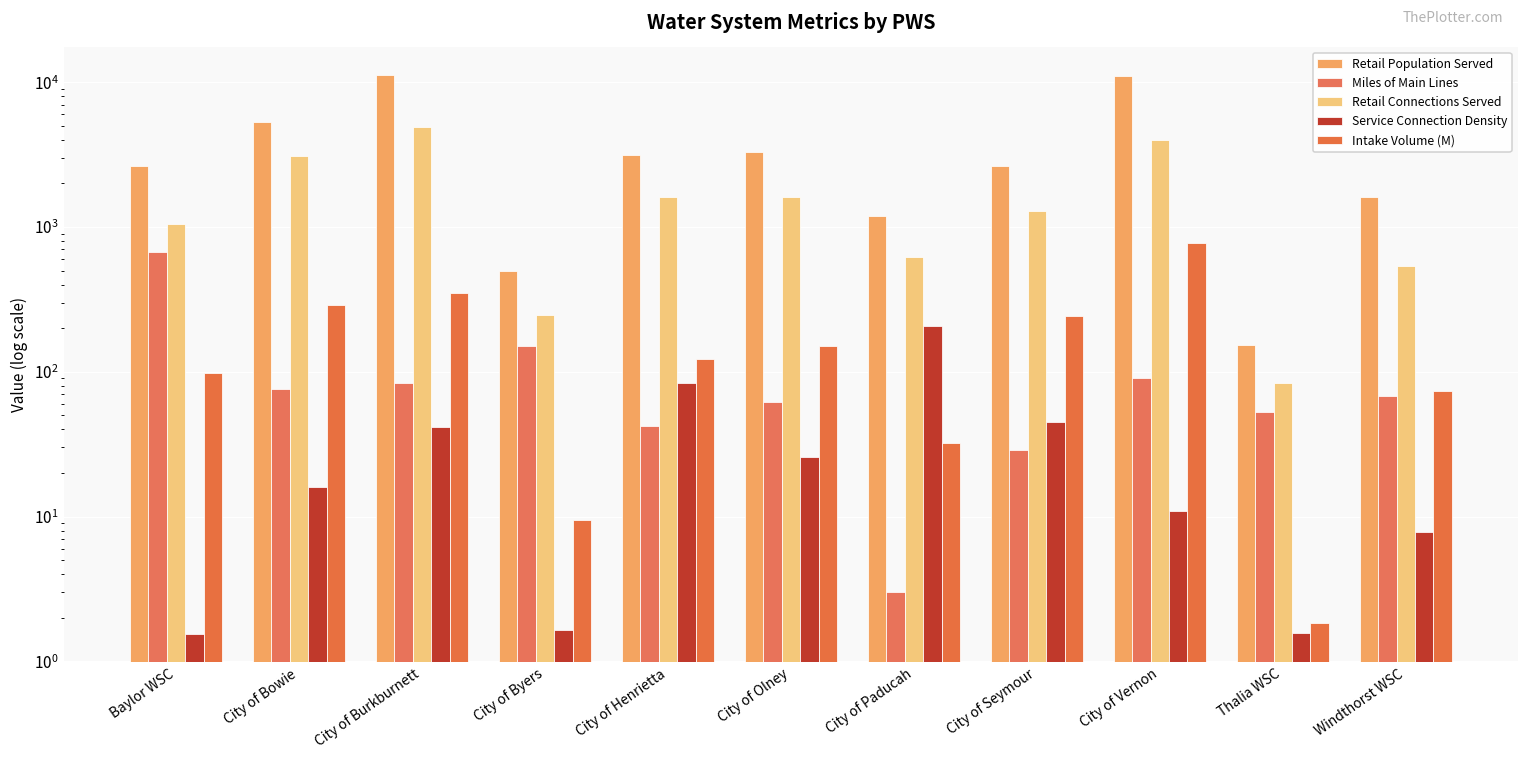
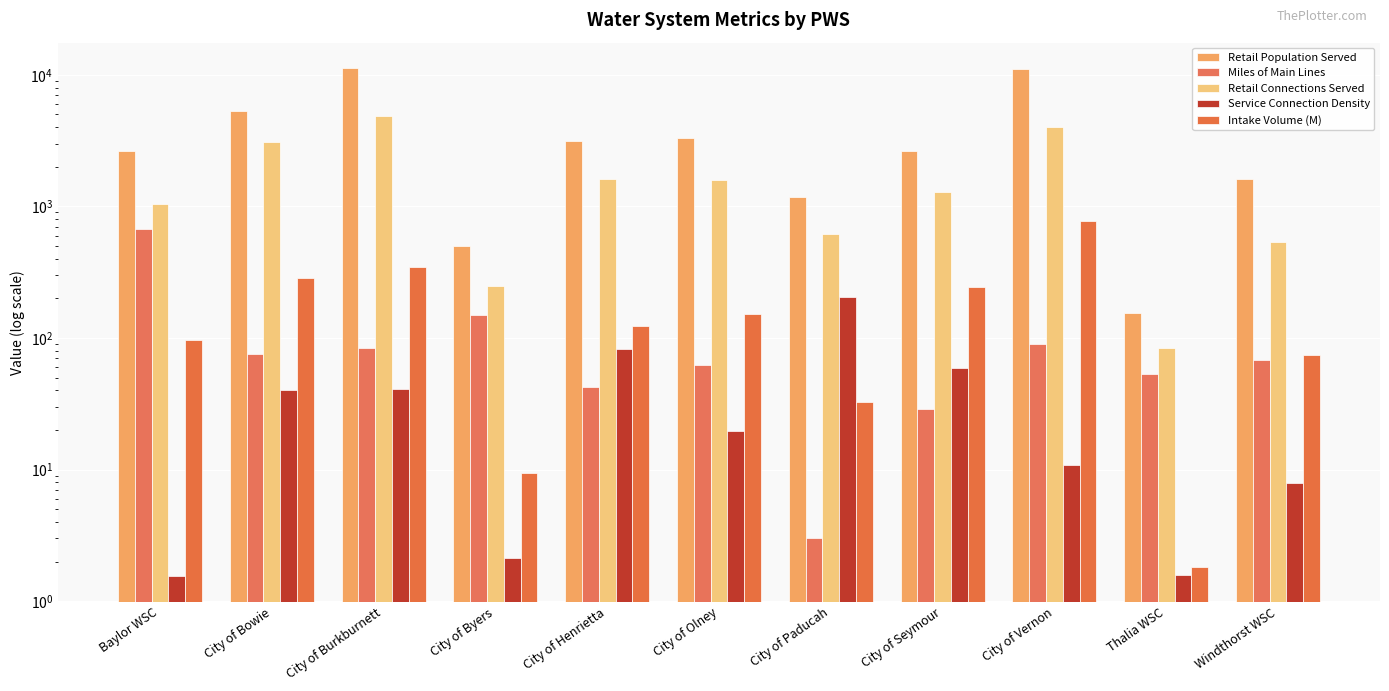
Service Connection Density, City of Bowie: 16 -> 40
Service Connection Density, City of Byers: 1.7 -> 2.1
Service Connection Density, City of Olney: 26 -> 20
Service Connection Density, City of Seymour: 45 -> 60
